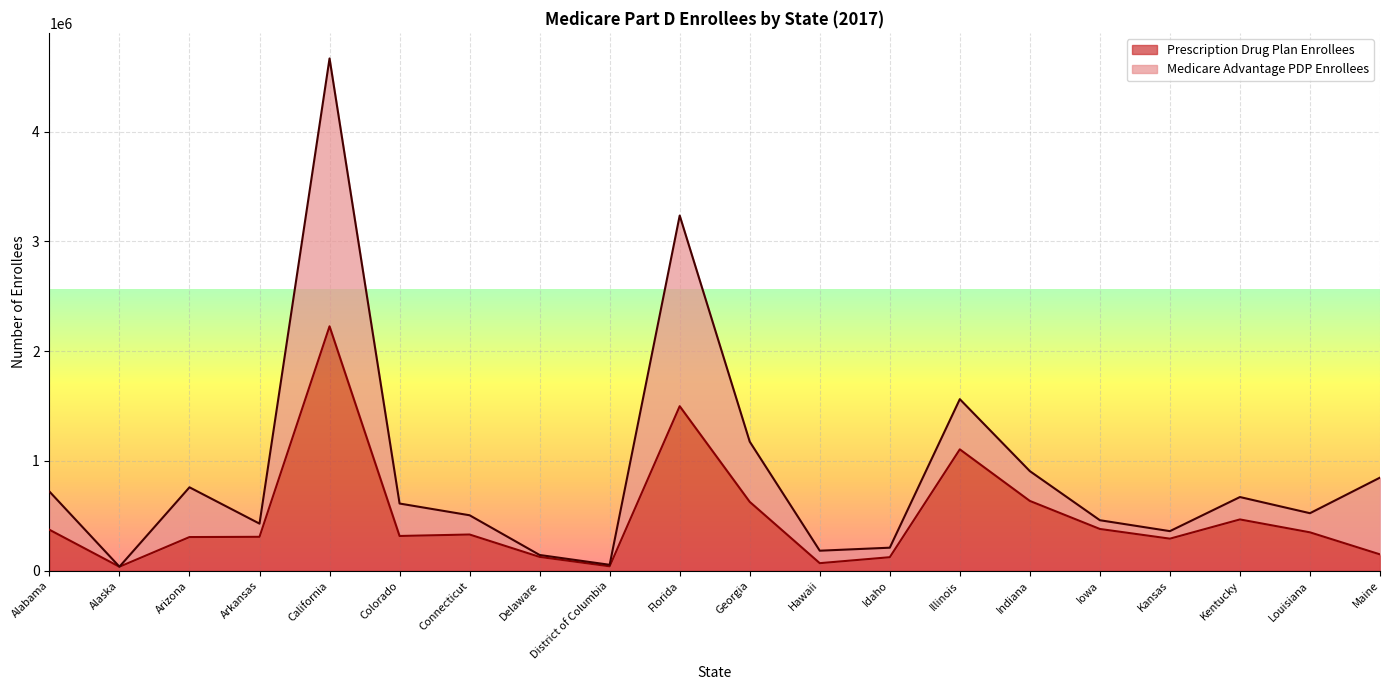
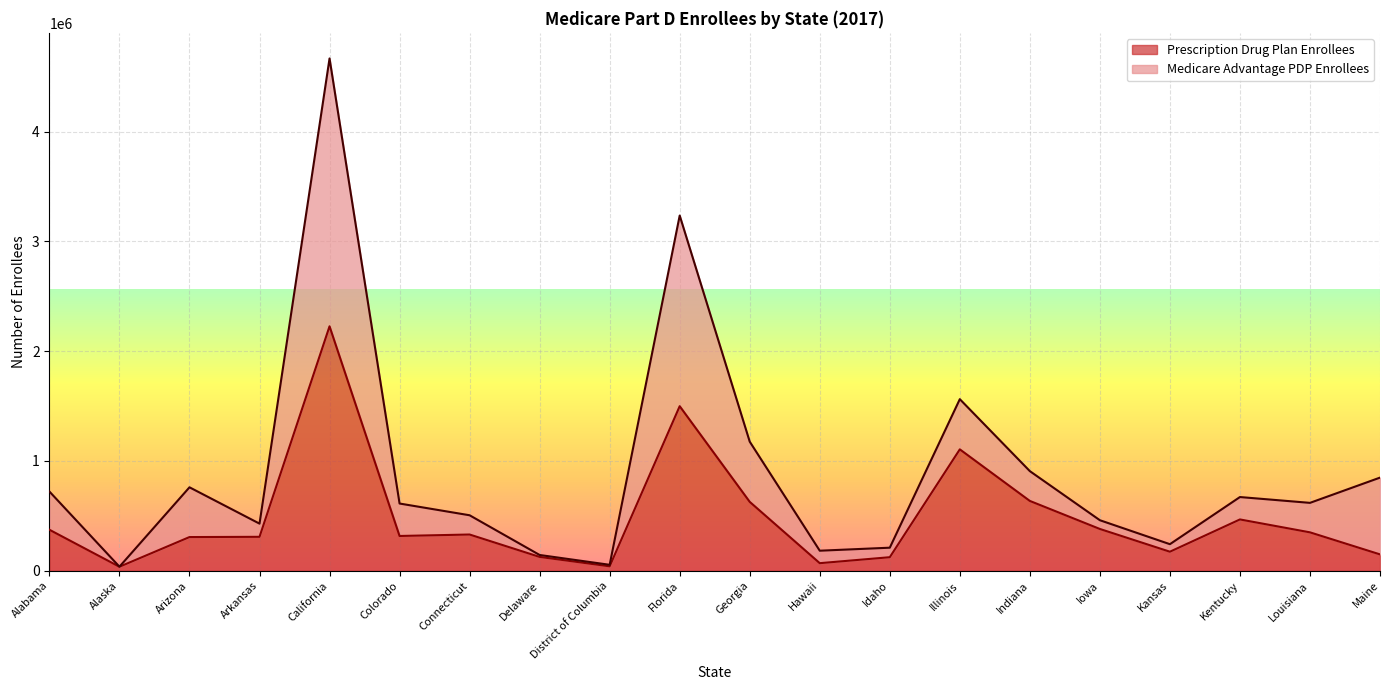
Prescription Drug Plan Enrollees, Kansas: 290000 -> 170000
Medicare Advantage PDP Enrollees, Louisiana: 170000 -> 270000
